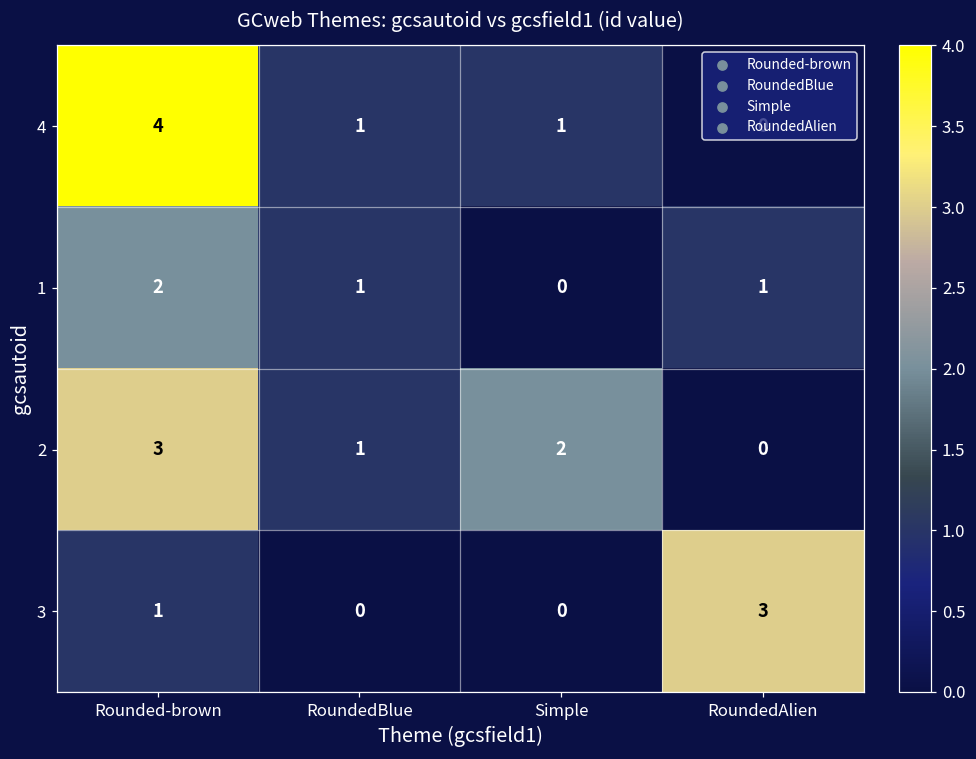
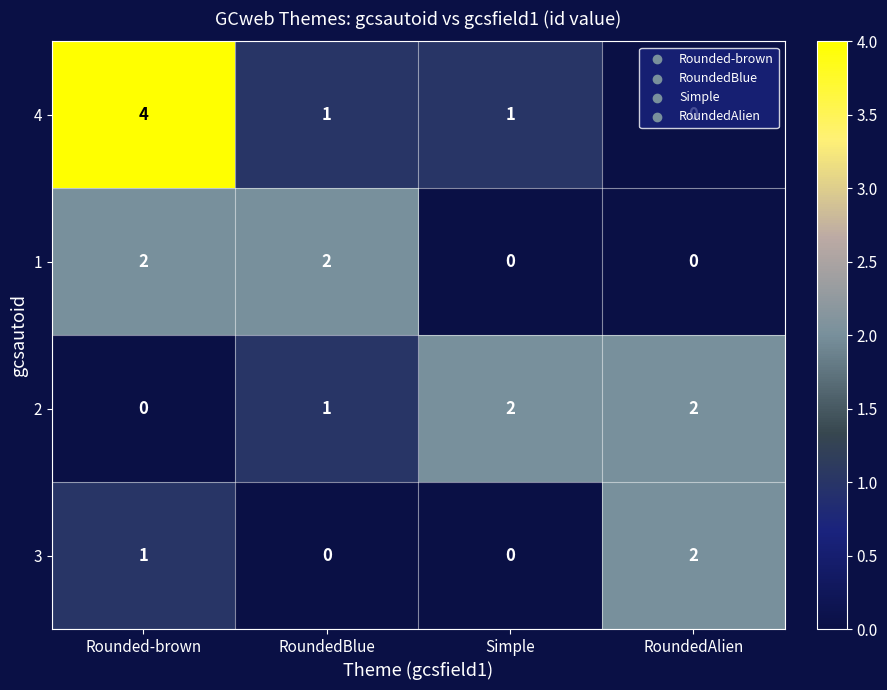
1, RoundedBlue: 1 -> 2
1, RoundedAlien: 1 -> 0
2, Rounded-brown: 3 -> 0
2, RoundedAlien: 0 -> 2
3, RoundedAlien: 3 -> 2
